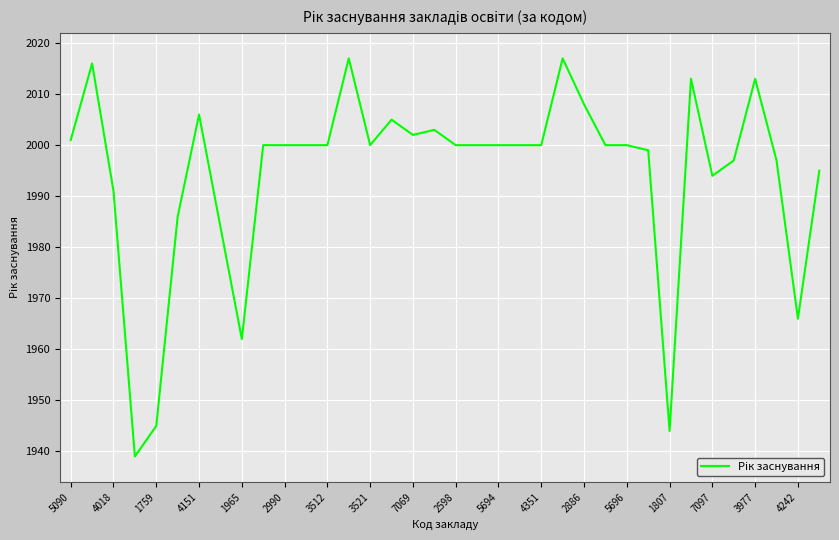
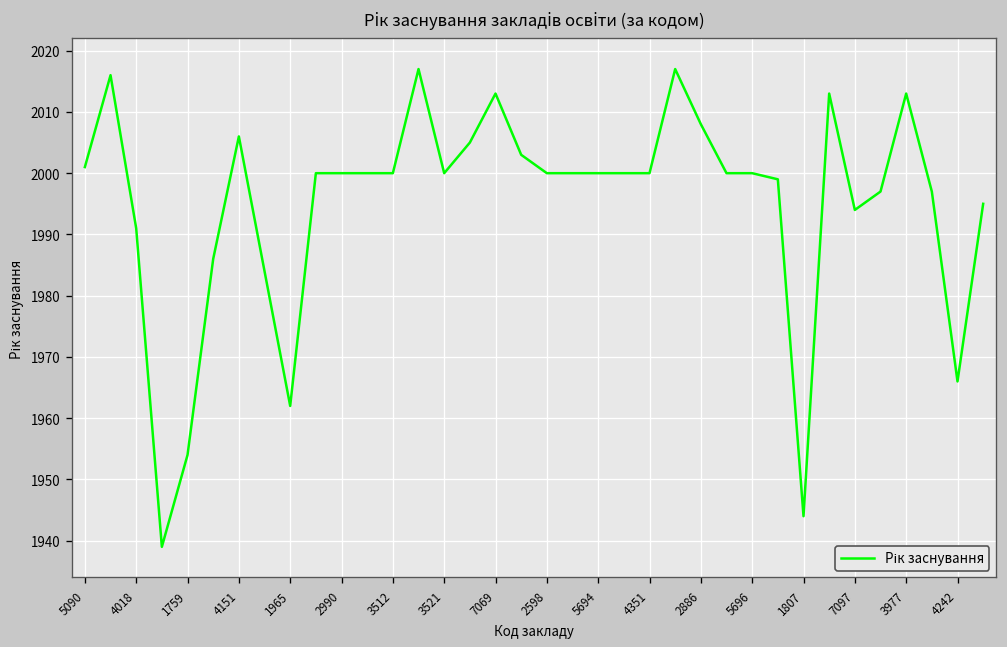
1759: 1945 -> 1954
7069: 2002 -> 2013
